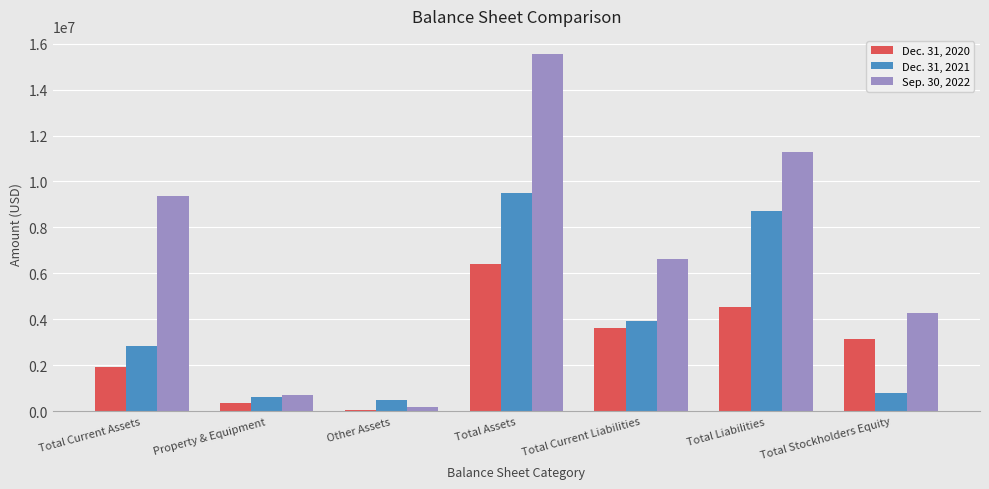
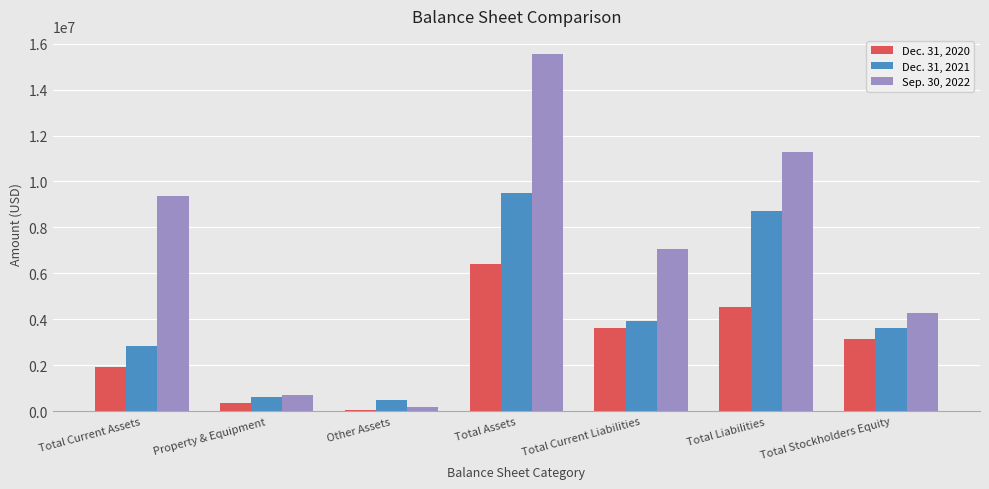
Sep. 30, 2022, Total Current Liabilities: 6600000 -> 7100000
Dec. 31, 2021, Total Stockholders Equity: 800000 -> 3600000
